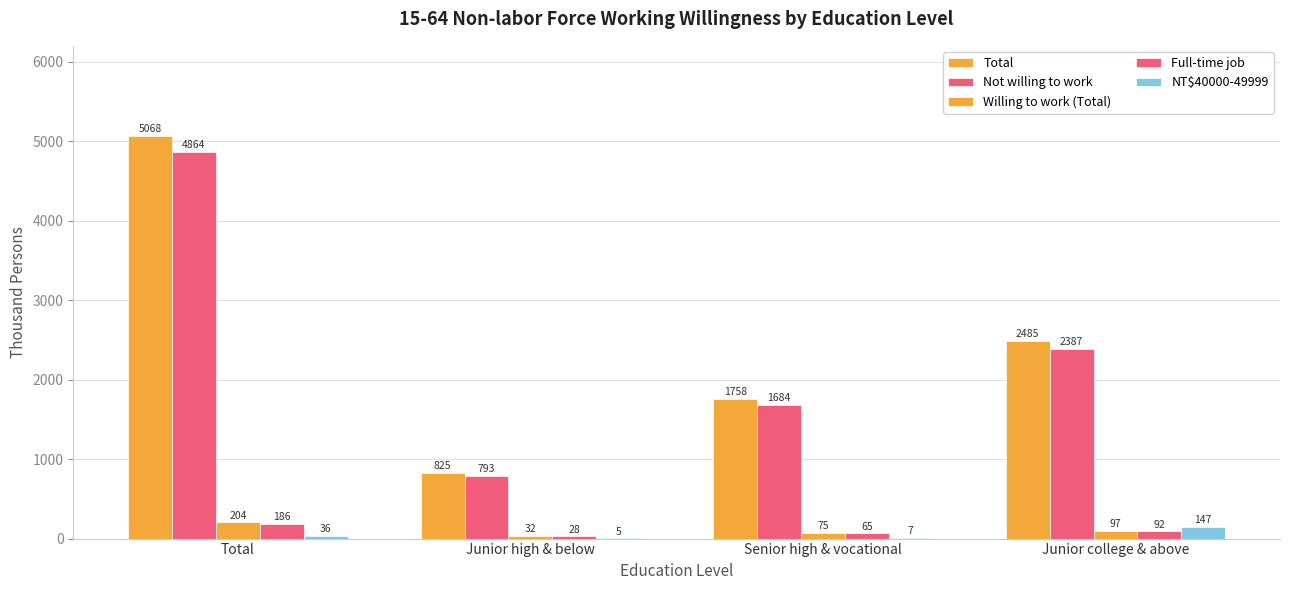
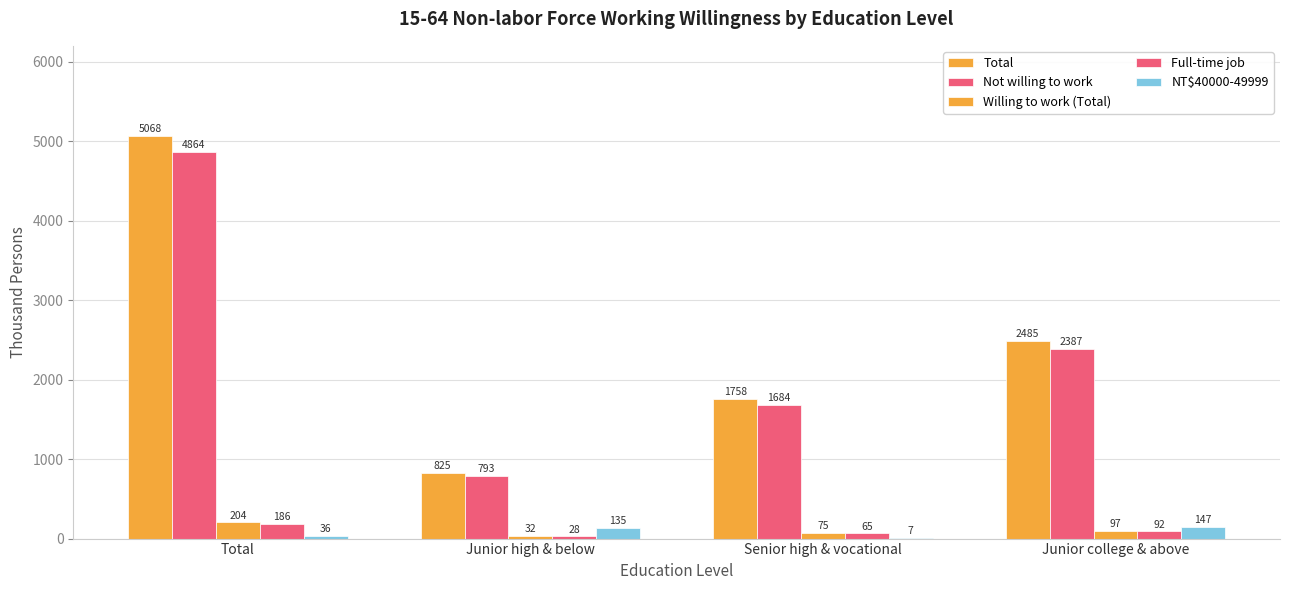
NT$40000-49999, Junior high & below: 5 -> 135
